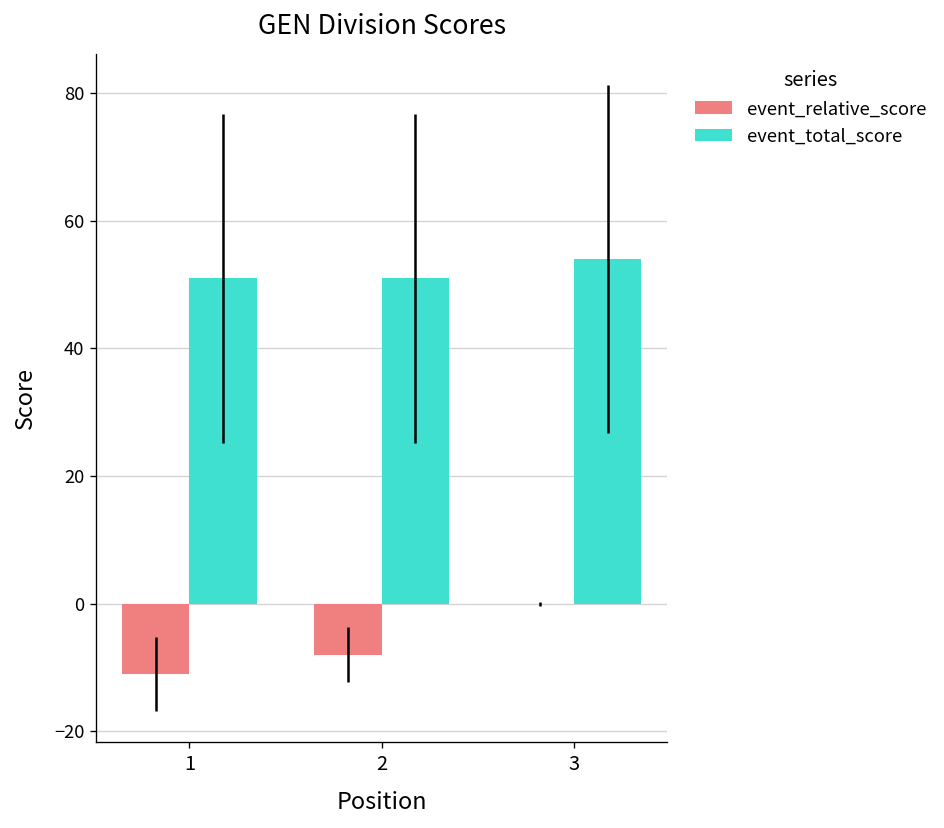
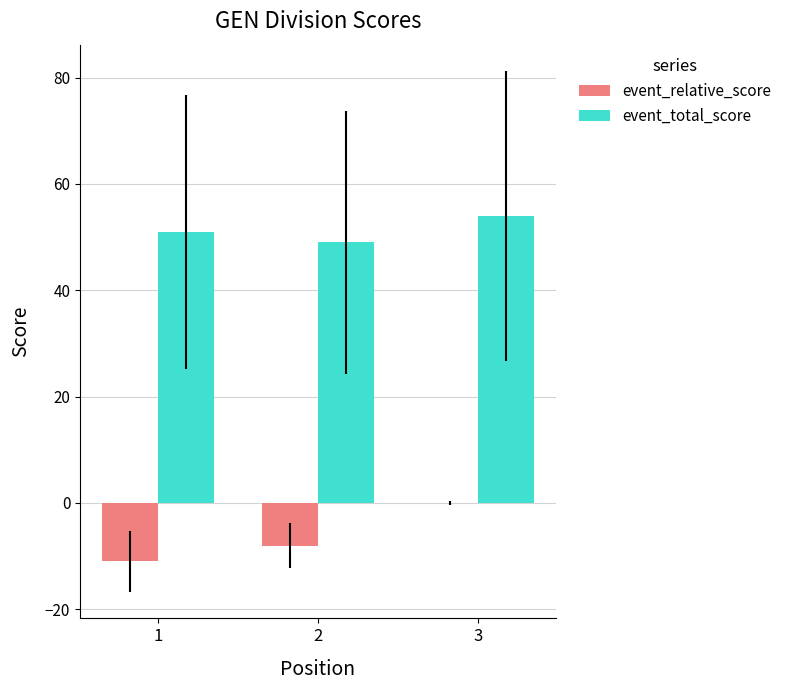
event_total_score, 2: 51 -> 49
